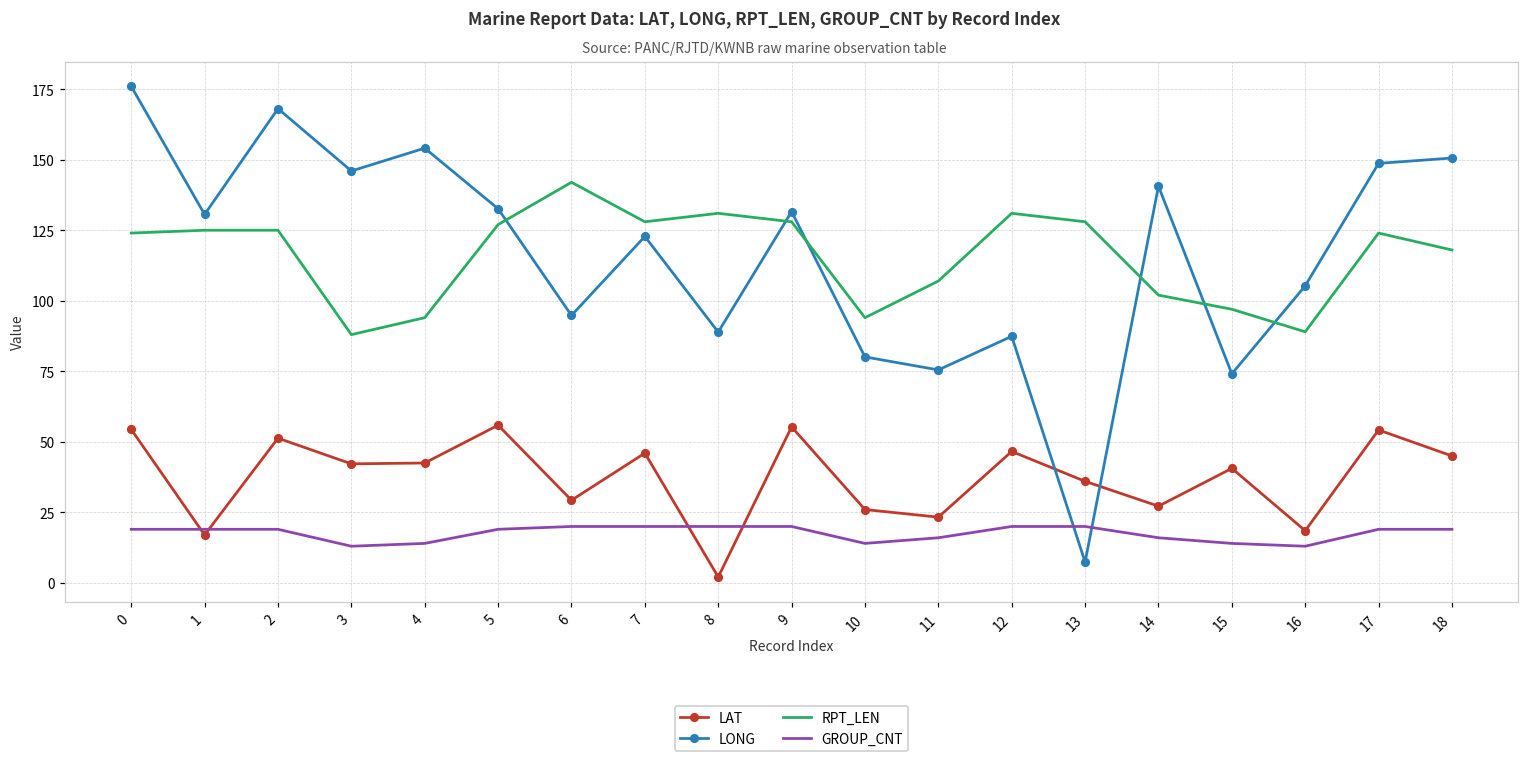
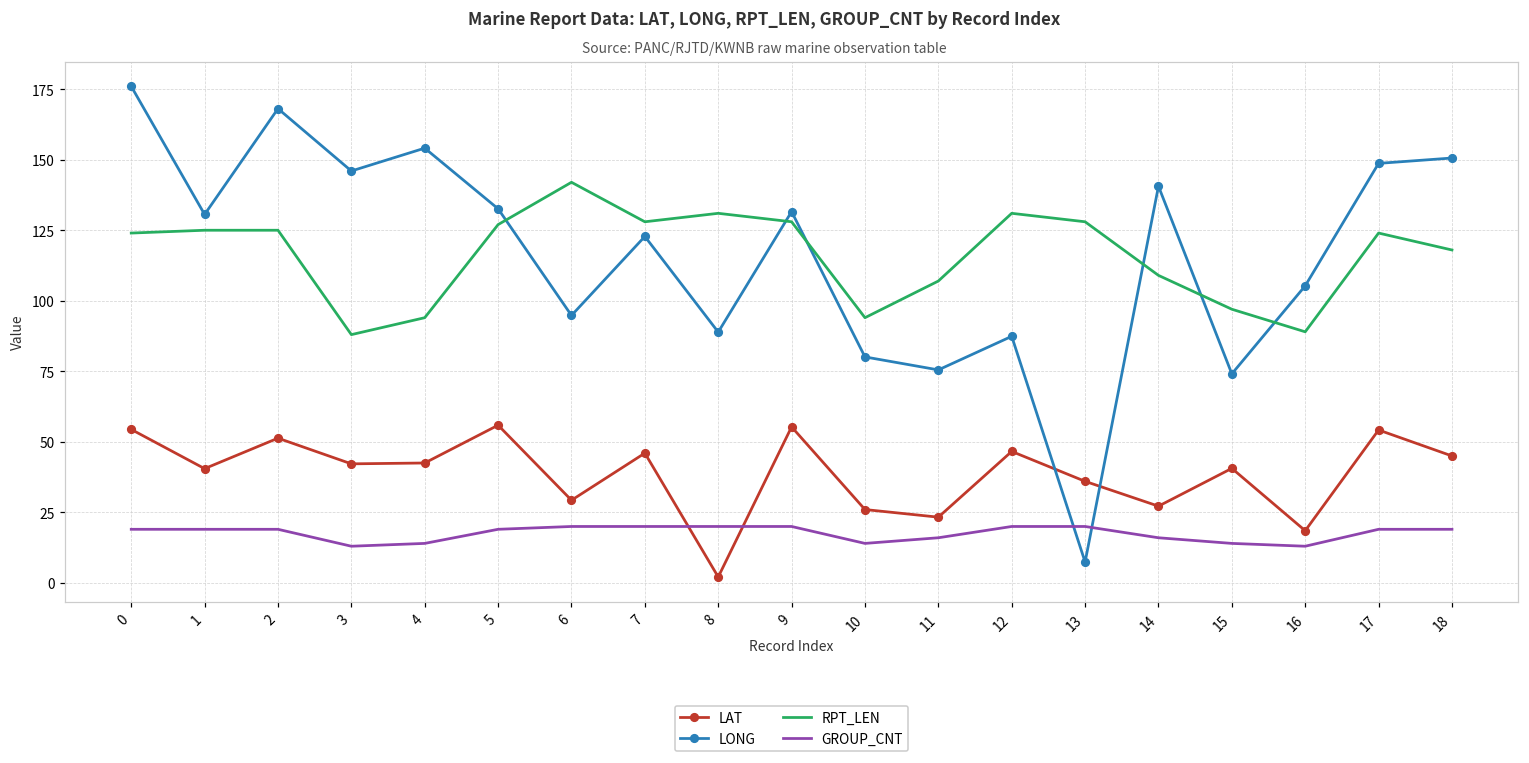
LAT, 1: 17 -> 41
RPT_LEN, 14: 102 -> 109
